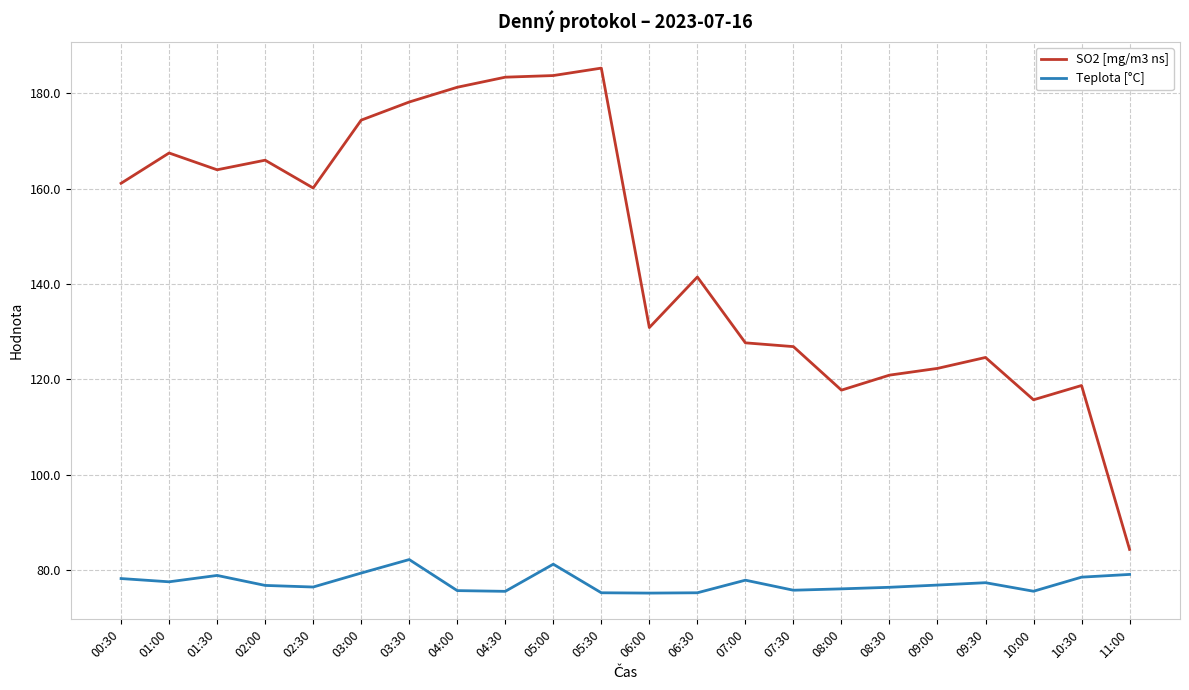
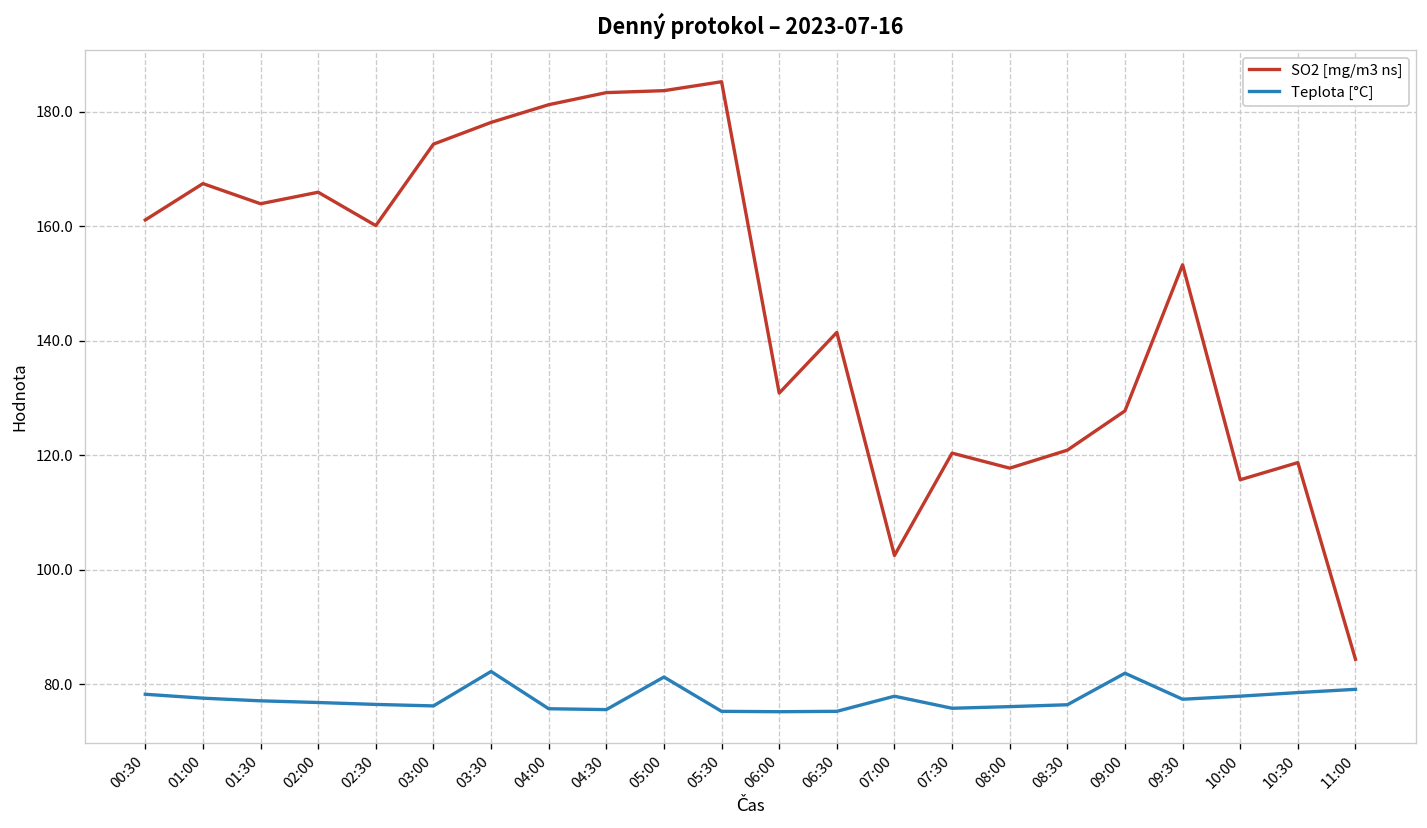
Teplota [°C], 01:30: 79 -> 77
Teplota [°C], 03:00: 79 -> 76
SO2 [mg/m3 ns], 07:00: 128 -> 103
SO2 [mg/m3 ns], 07:30: 127 -> 120
SO2 [mg/m3 ns], 09:00: 122 -> 128
Teplota [°C], 09:00: 77 -> 82
SO2 [mg/m3 ns], 09:30: 125 -> 153
Teplota [°C], 10:00: 76 -> 78
